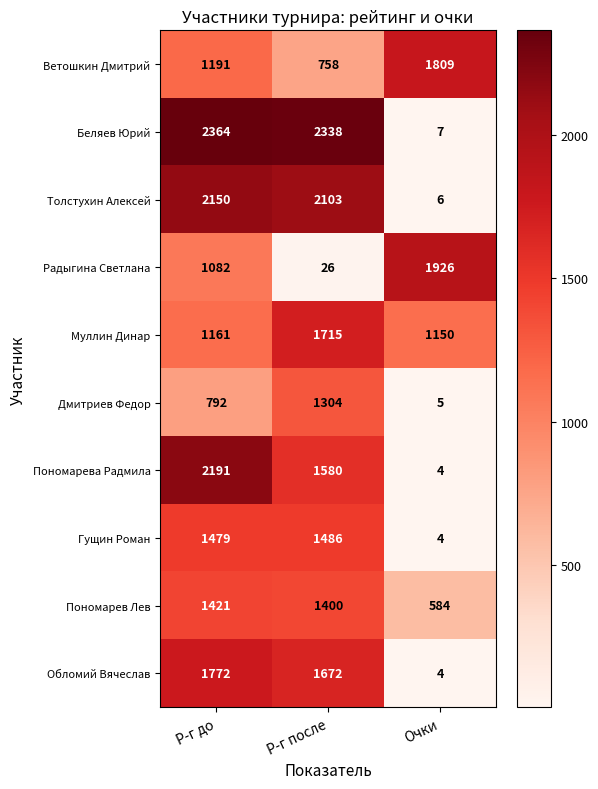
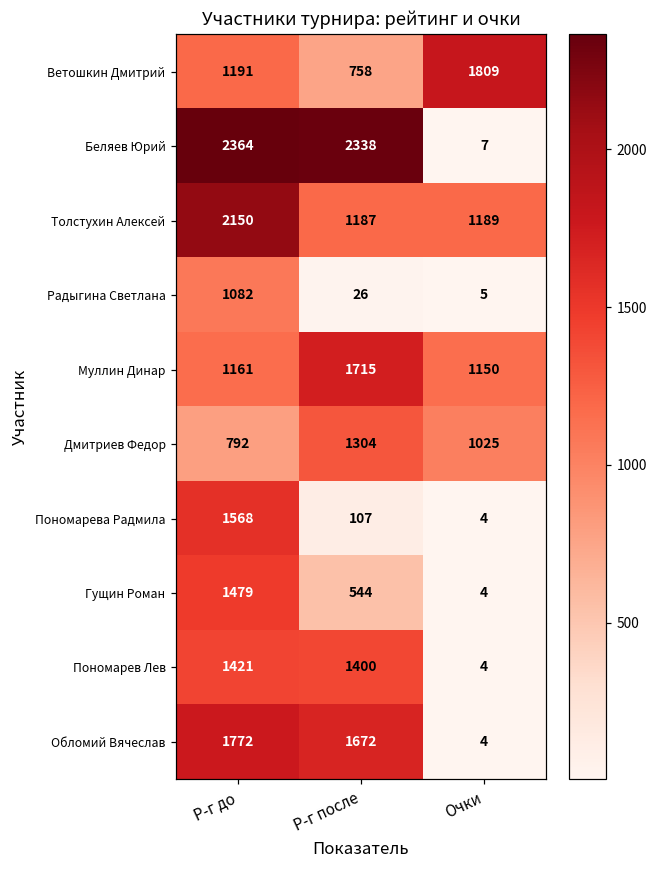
Толстухин Алексей, Р-г после: 2103 -> 1187
Толстухин Алексей, Очки: 6 -> 1189
Радыгина Светлана, Очки: 1926 -> 5
Дмитриев Федор, Очки: 5 -> 1025
Пономарева Радмила, Р-г до: 2191 -> 1568
Пономарева Радмила, Р-г после: 1580 -> 107
Гущин Роман, Р-г после: 1486 -> 544
Пономарев Лев, Очки: 584 -> 4
